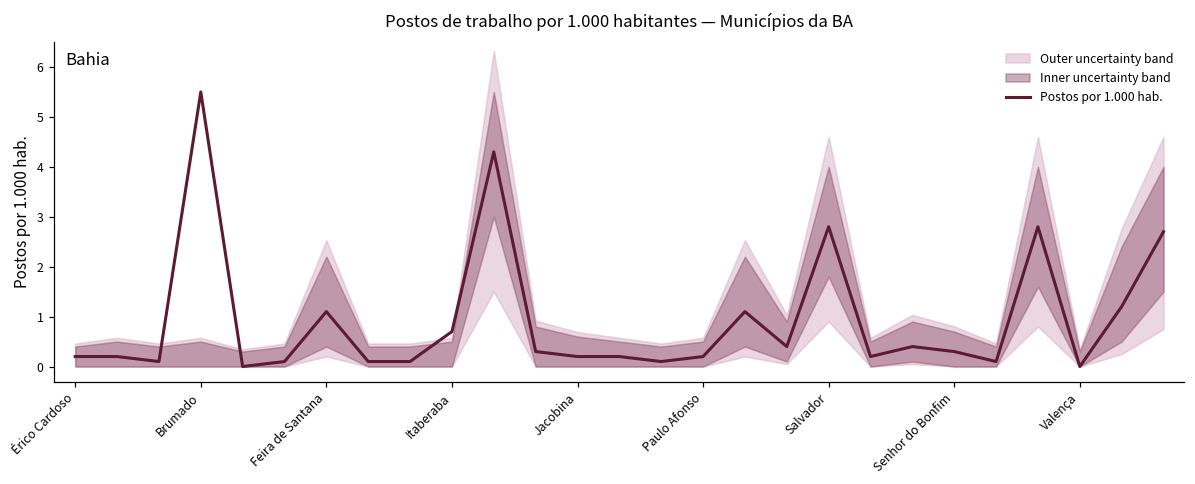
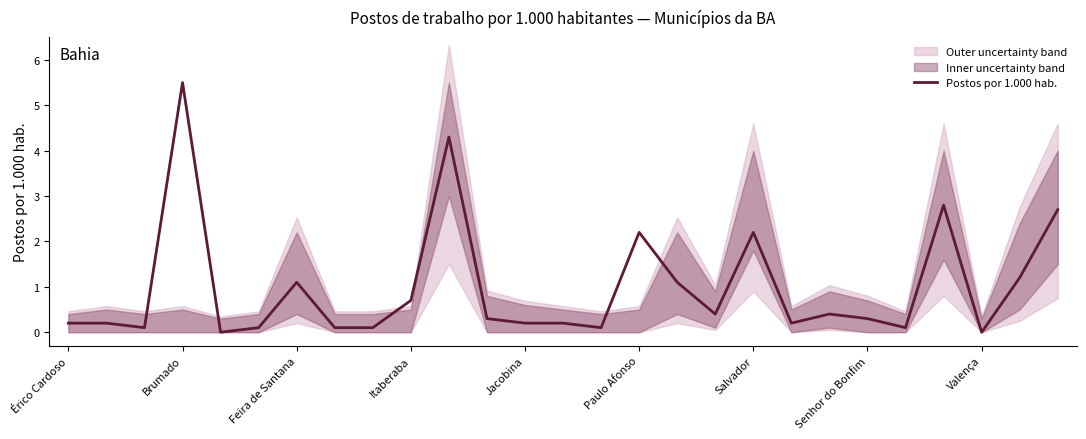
Postos por 1.000 hab., Paulo Afonso: 0.2 -> 2.2
Postos por 1.000 hab., Salvador: 2.8 -> 2.2
